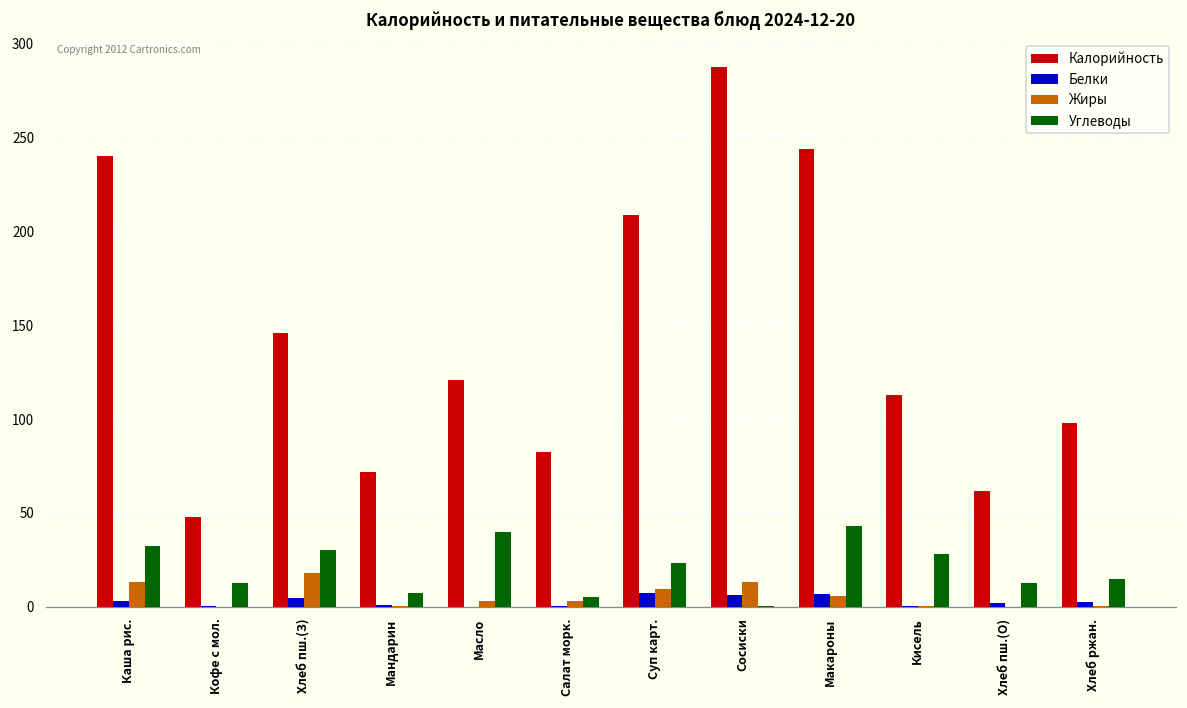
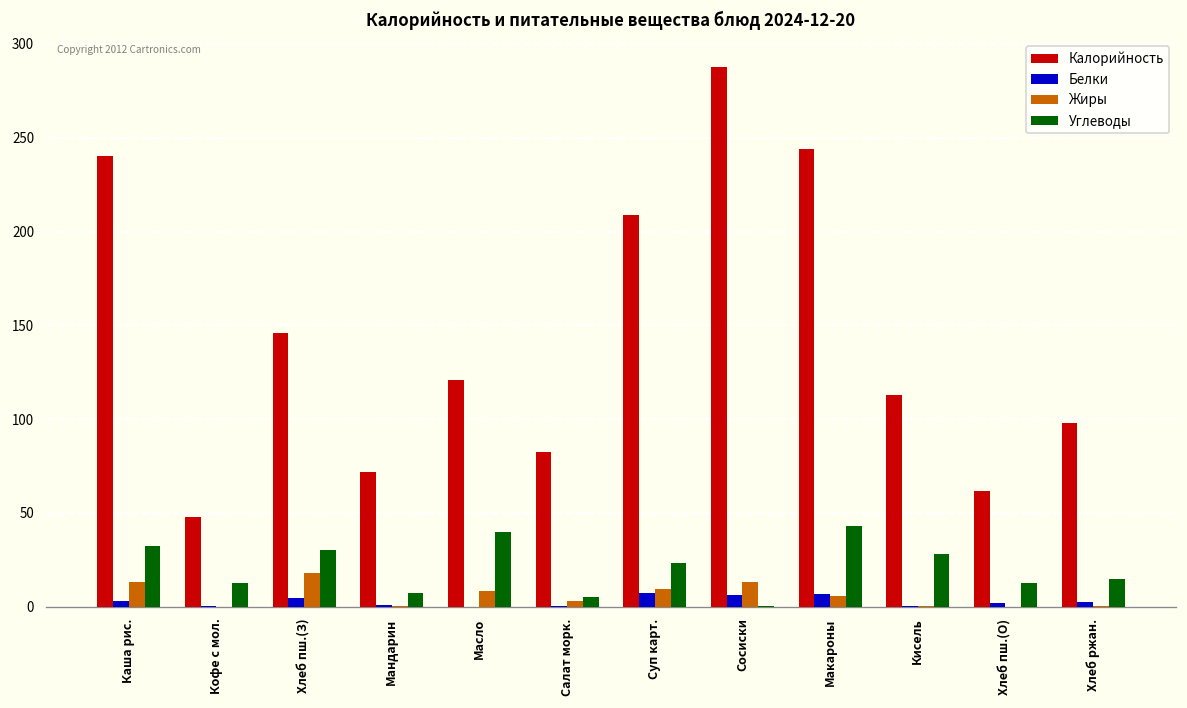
Жиры, Масло: 3 -> 8
